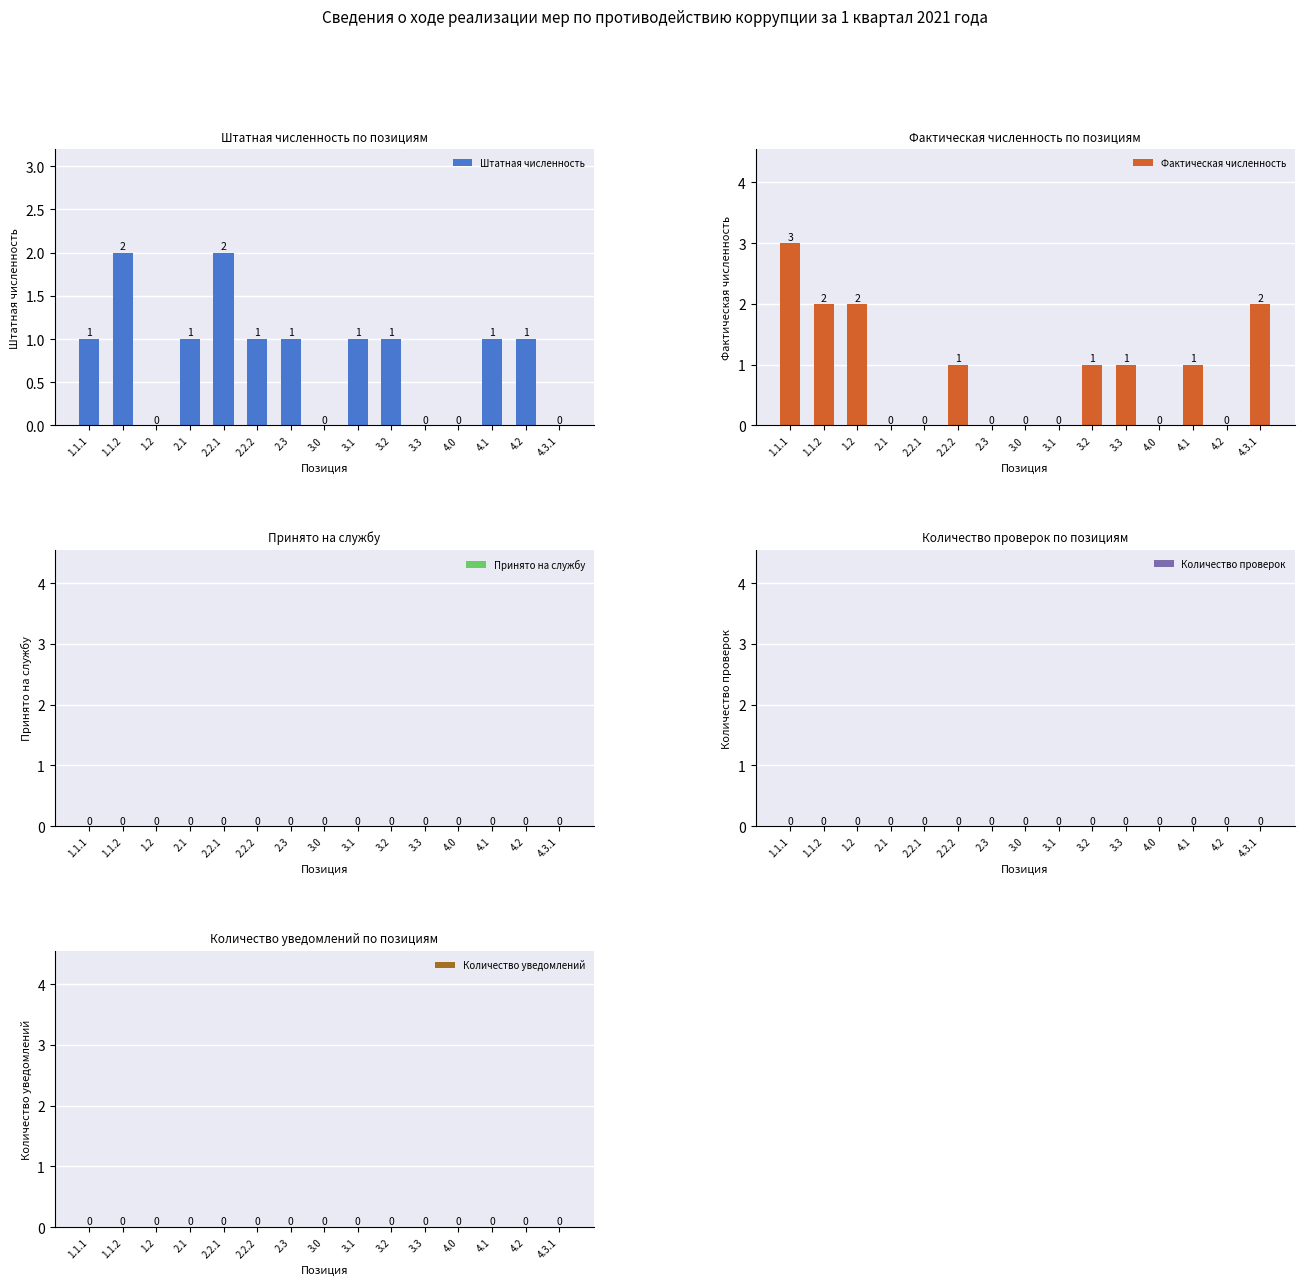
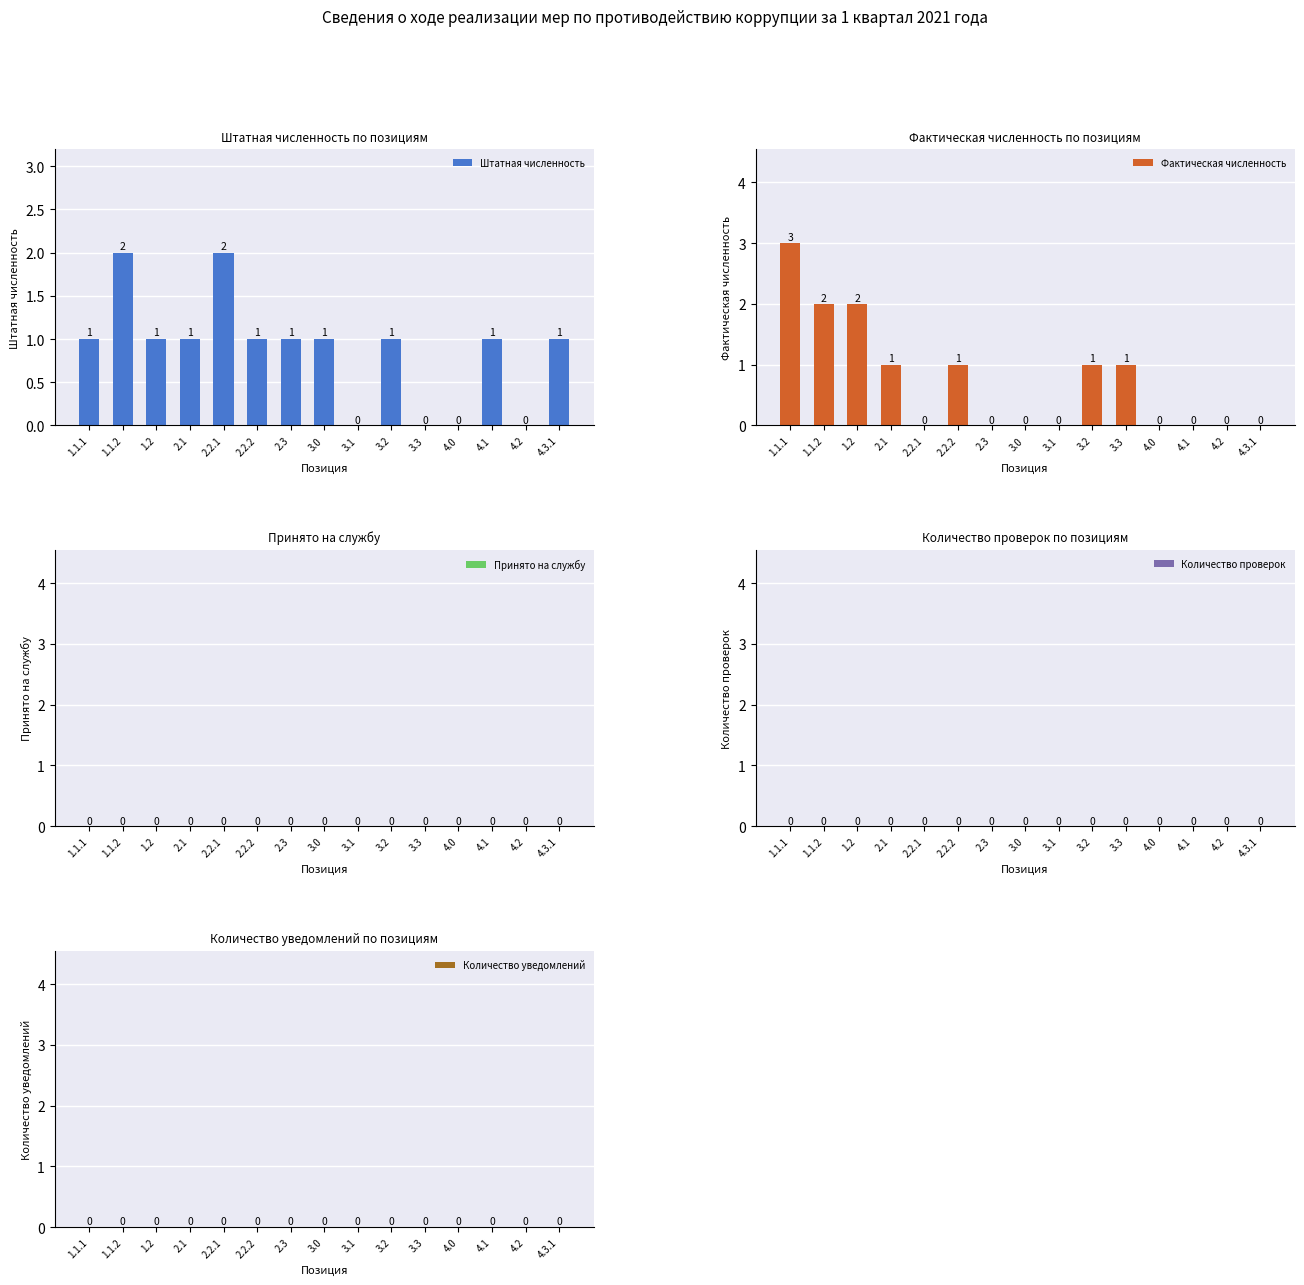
Штатная численность по позициям, 1.2: 0 -> 1
Штатная численность по позициям, 3.0: 0 -> 1
Штатная численность по позициям, 3.1: 1 -> 0
Штатная численность по позициям, 4.2: 1 -> 0
Штатная численность по позициям, 4.3.1: 0 -> 1
Фактическая численность по позициям, 2.1: 0 -> 1
Фактическая численность по позициям, 4.1: 1 -> 0
Фактическая численность по позициям, 4.3.1: 2 -> 0
